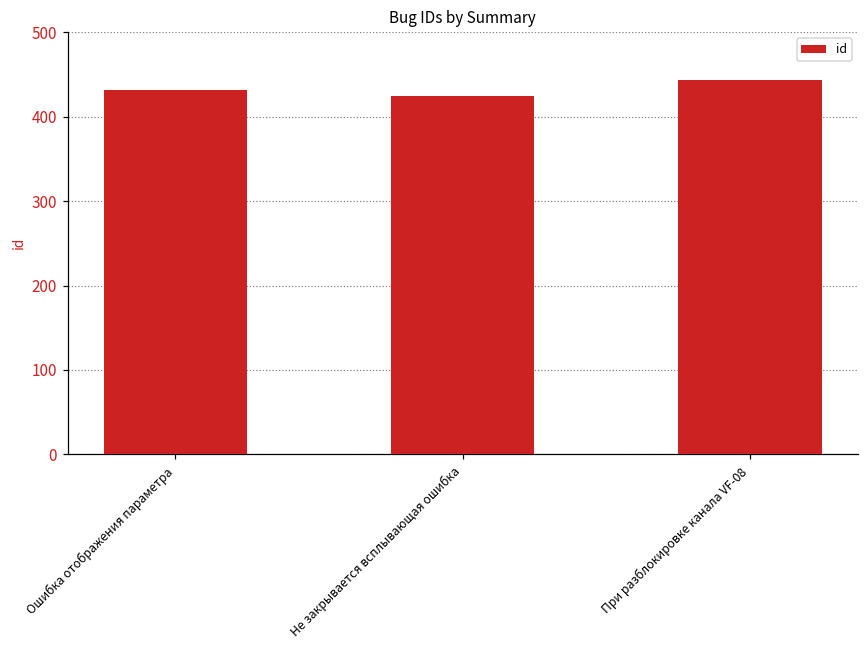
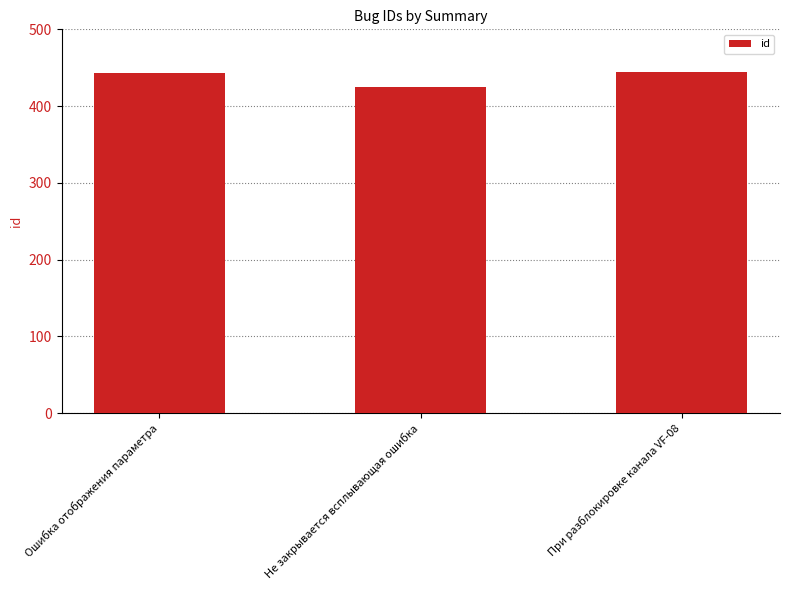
Ошибка отображения параметра: 430 -> 440
